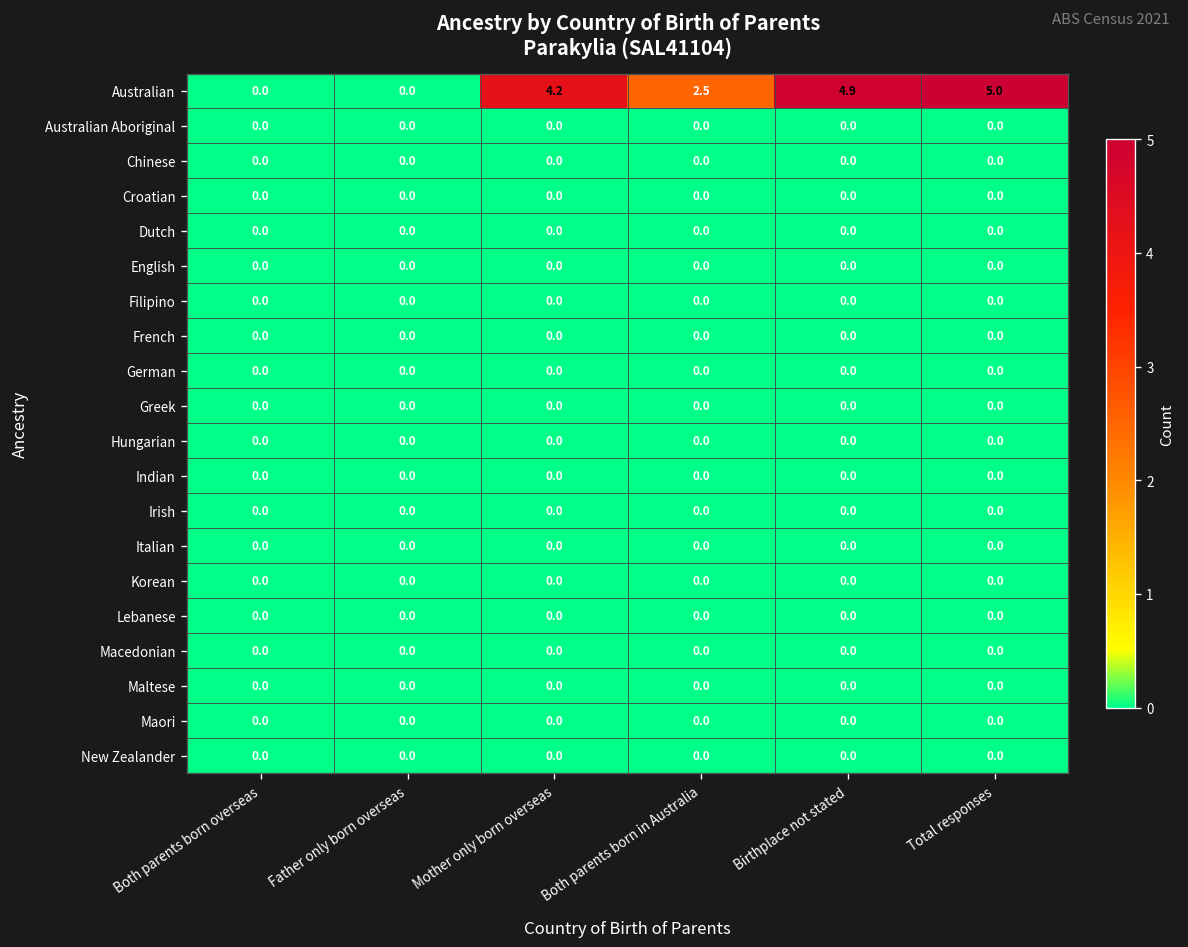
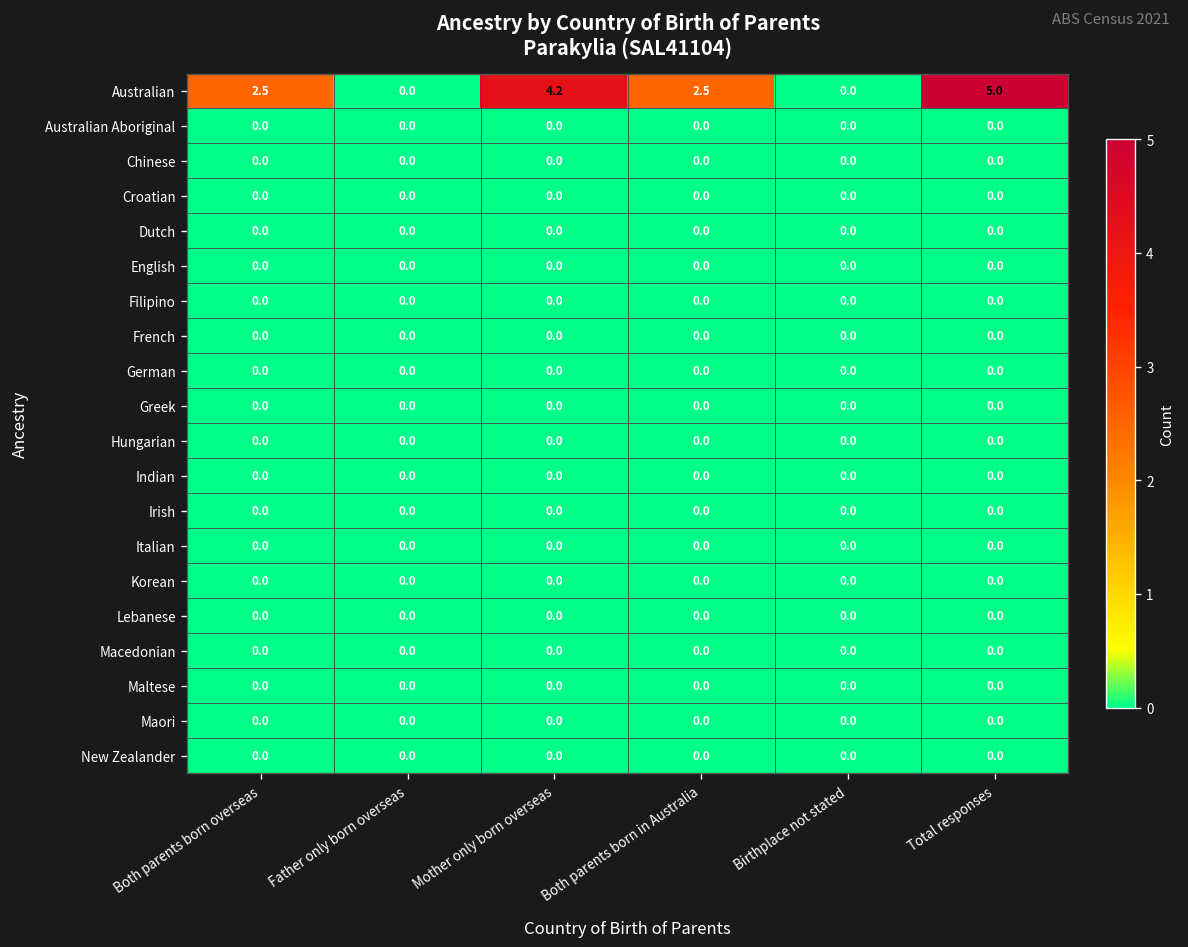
Australian, Both parents born overseas: 0.0 -> 2.5
Australian, Birthplace not stated: 4.9 -> 0.0
